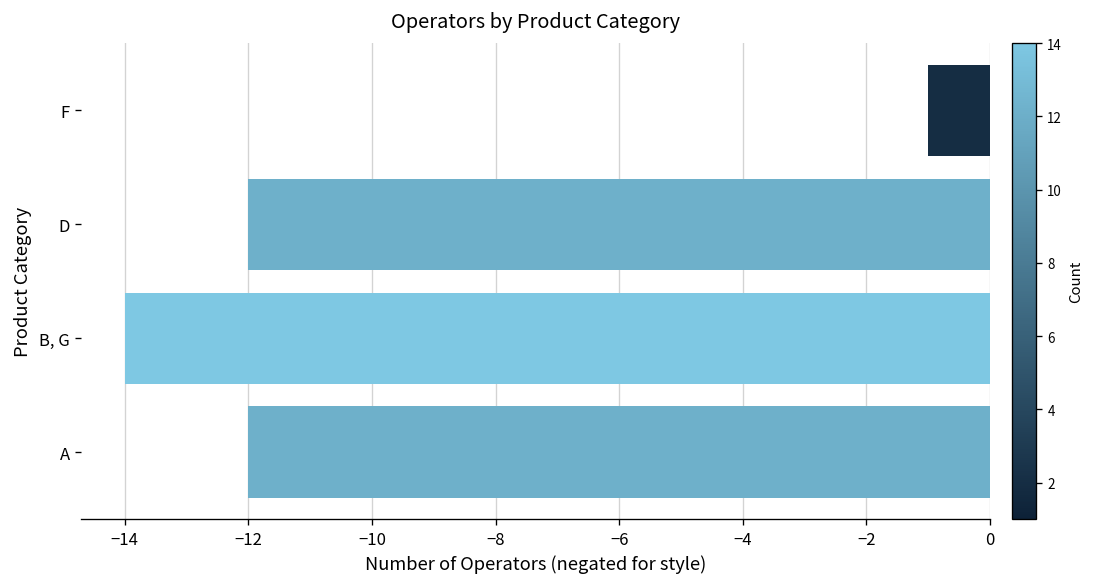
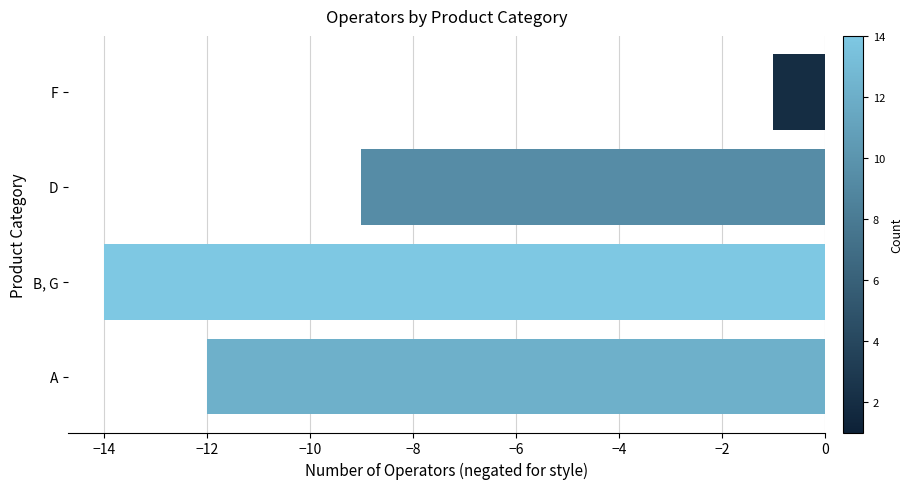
D: -12.0 -> -9.0
